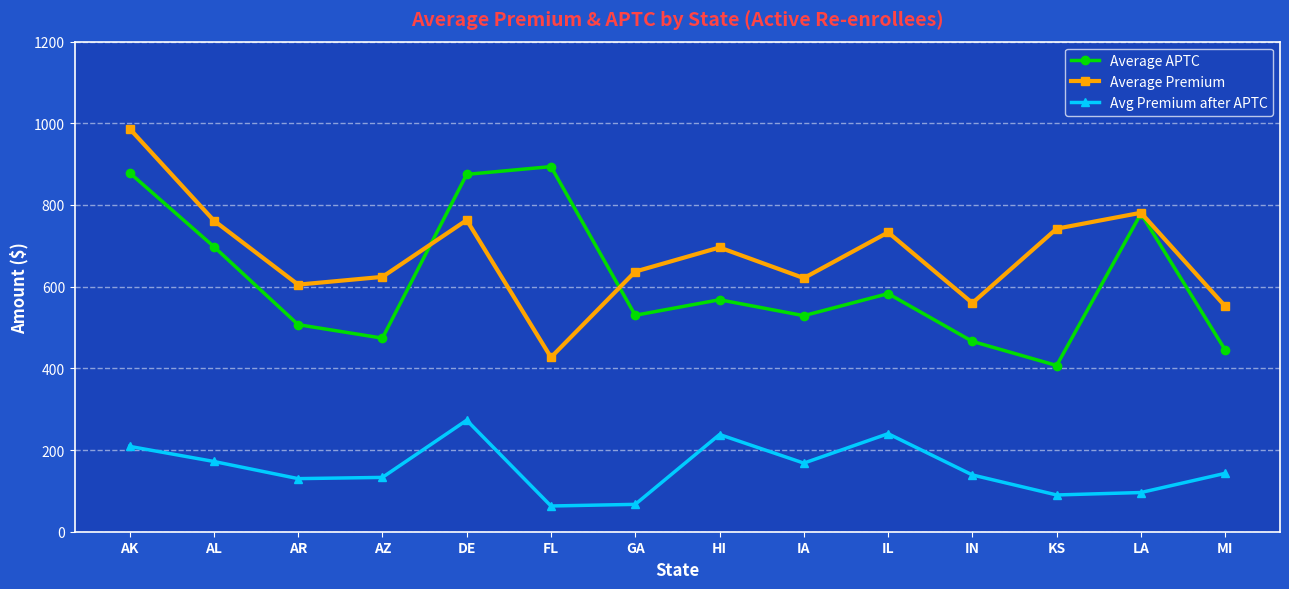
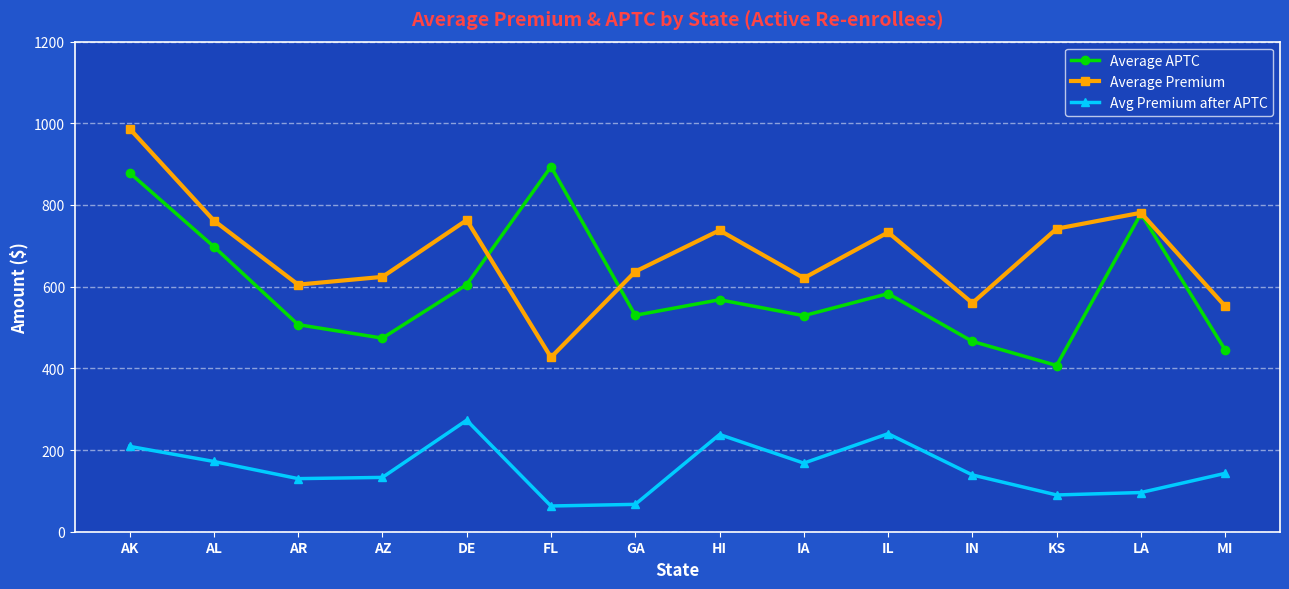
Average APTC, DE: 880 -> 610
Average Premium, HI: 700 -> 740
